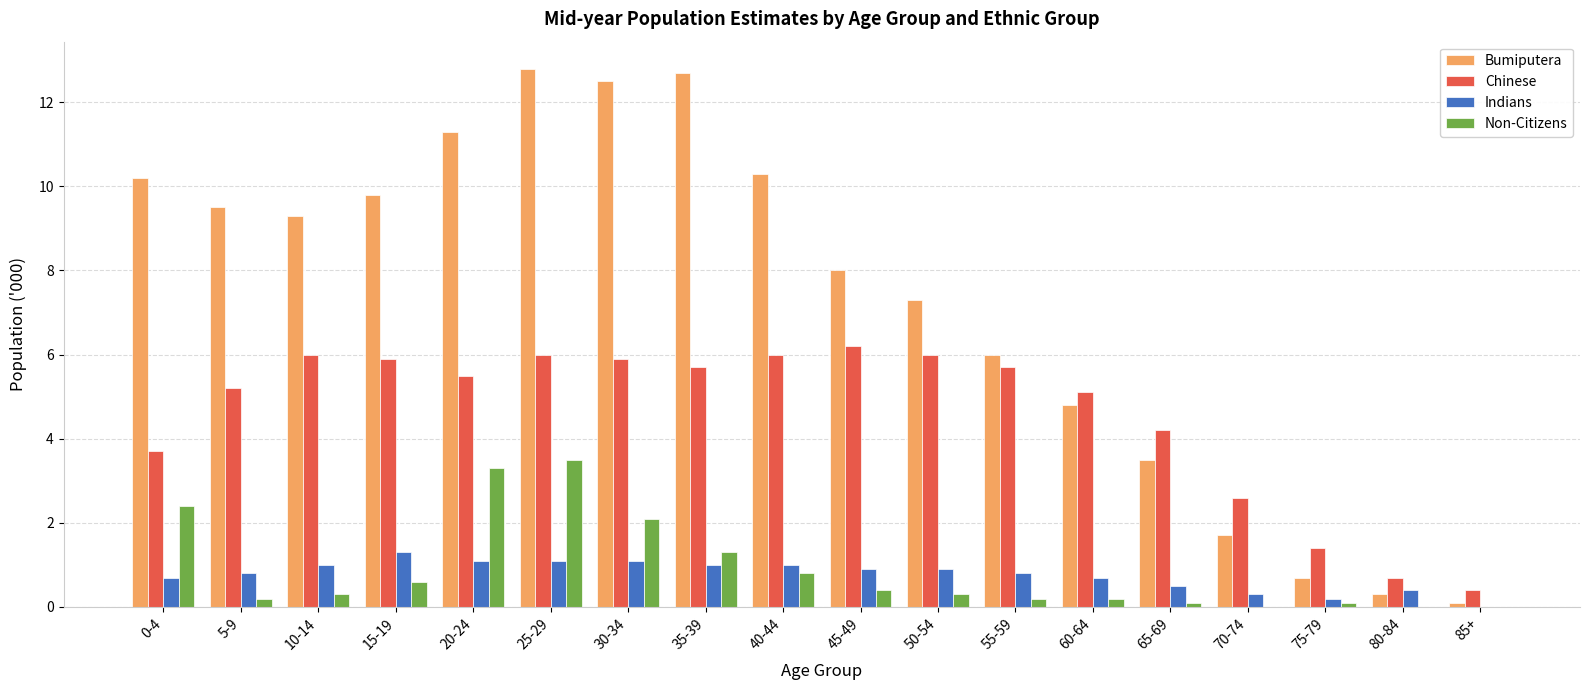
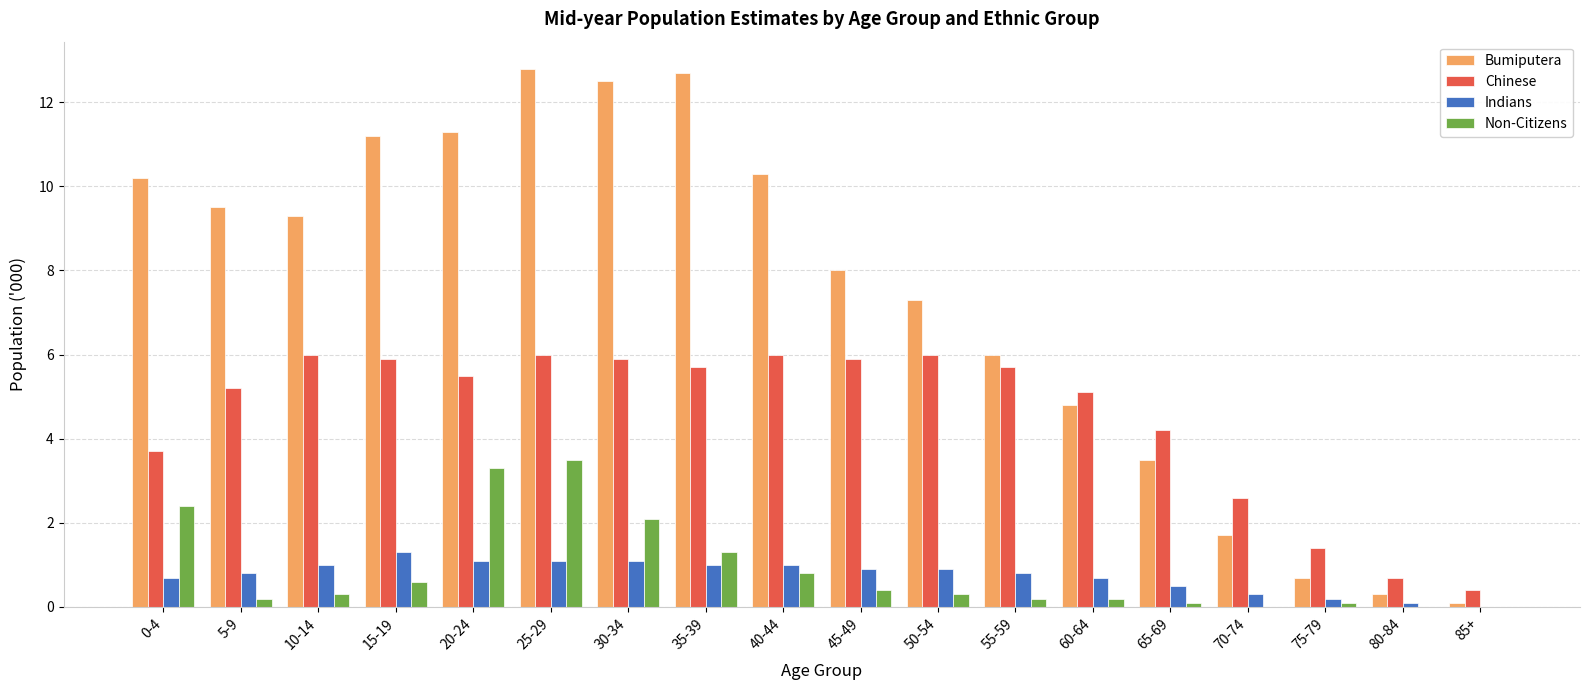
Bumiputera, 15-19: 9.8 -> 11.2
Chinese, 45-49: 6.2 -> 5.9
Indians, 80-84: 0.4 -> 0.1
